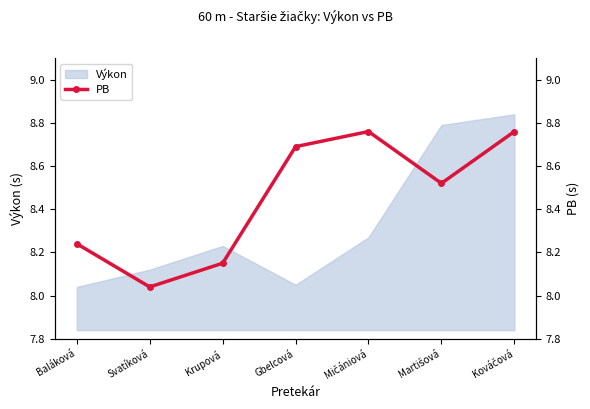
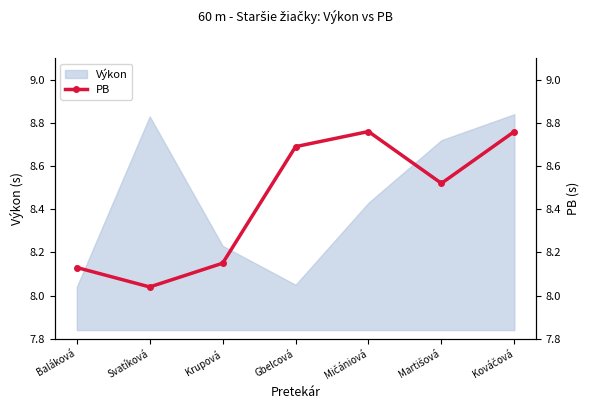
Výkon, Svatíková: 8.12 -> 8.83
Výkon, Mičániová: 8.27 -> 8.43
Výkon, Martišová: 8.79 -> 8.72
PB, Baláková: 8.24 -> 8.13
